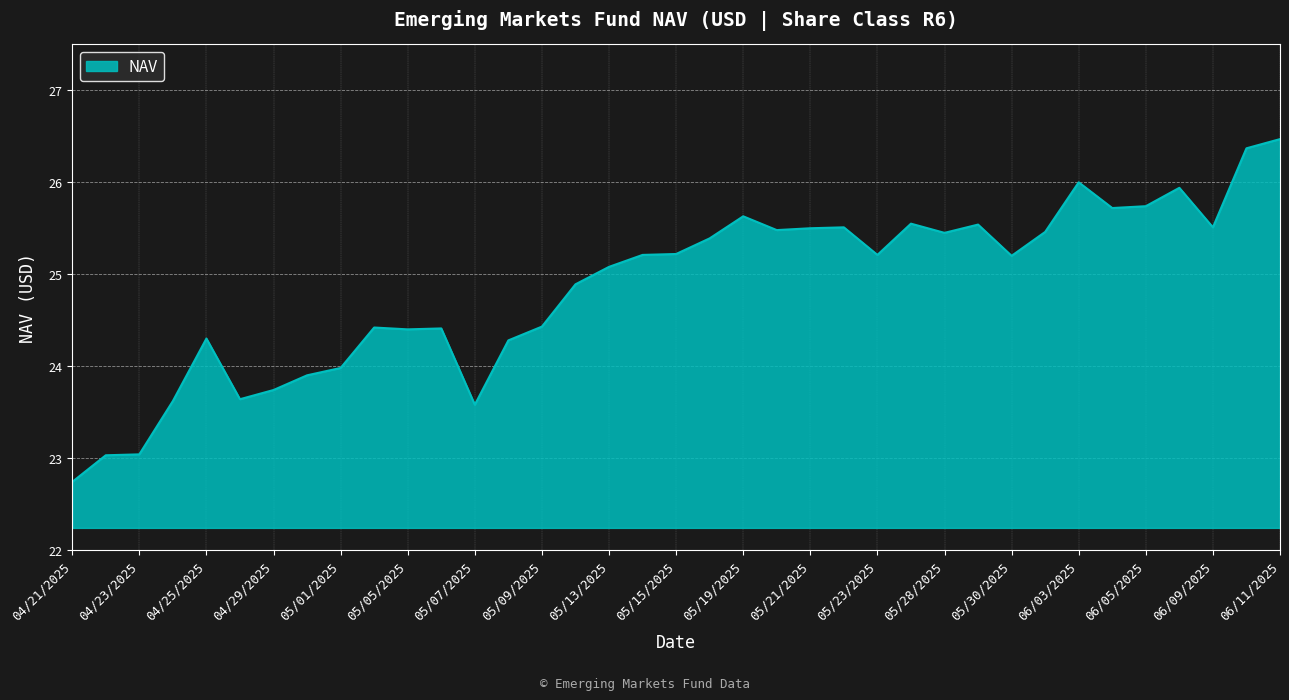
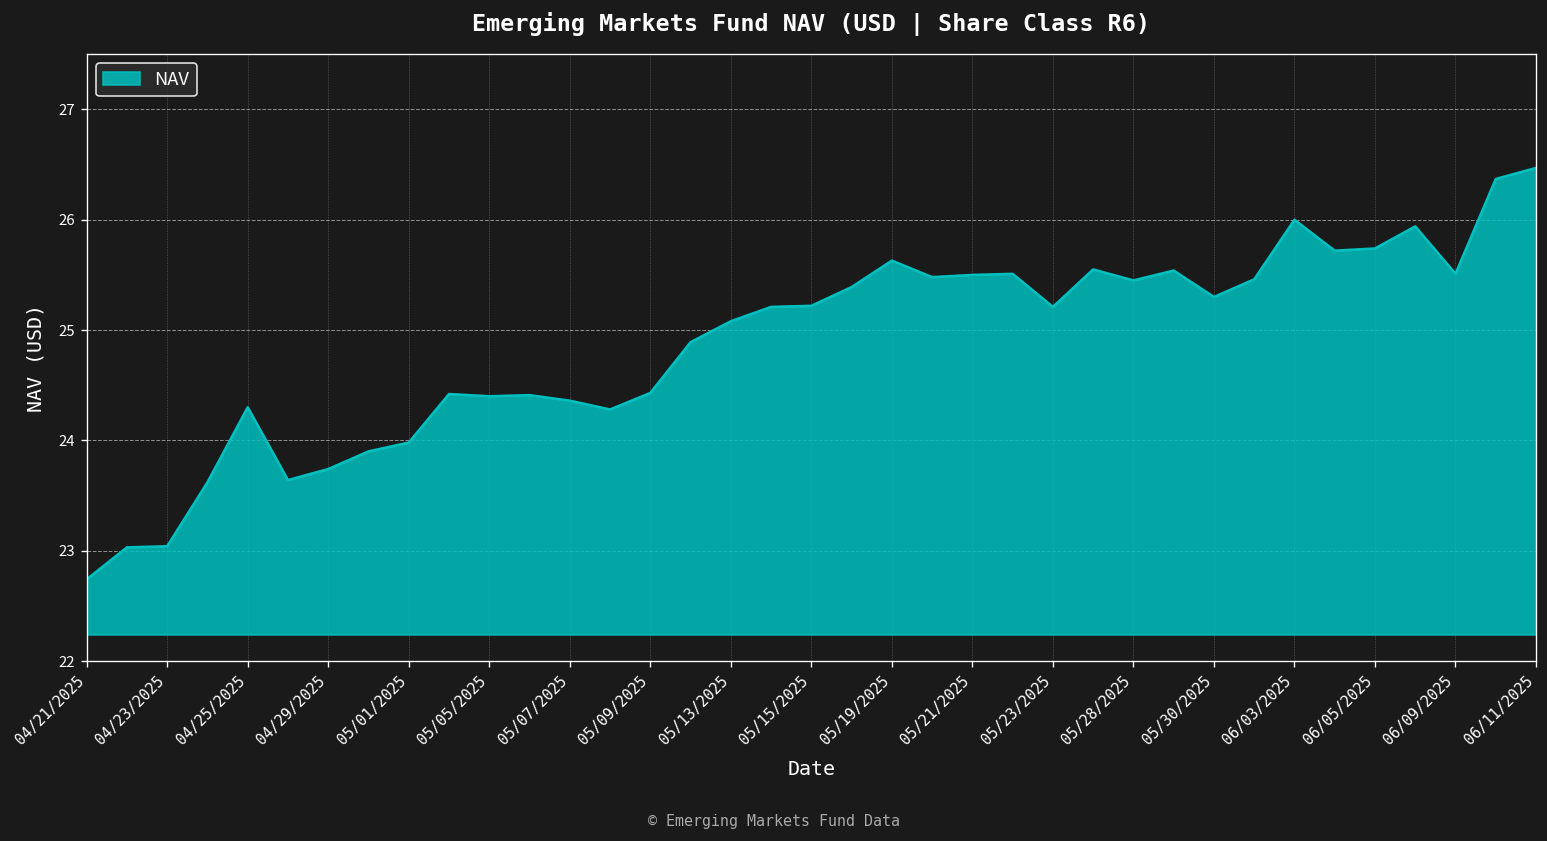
05/07/2025: 23.6 -> 24.4
05/30/2025: 25.2 -> 25.3
